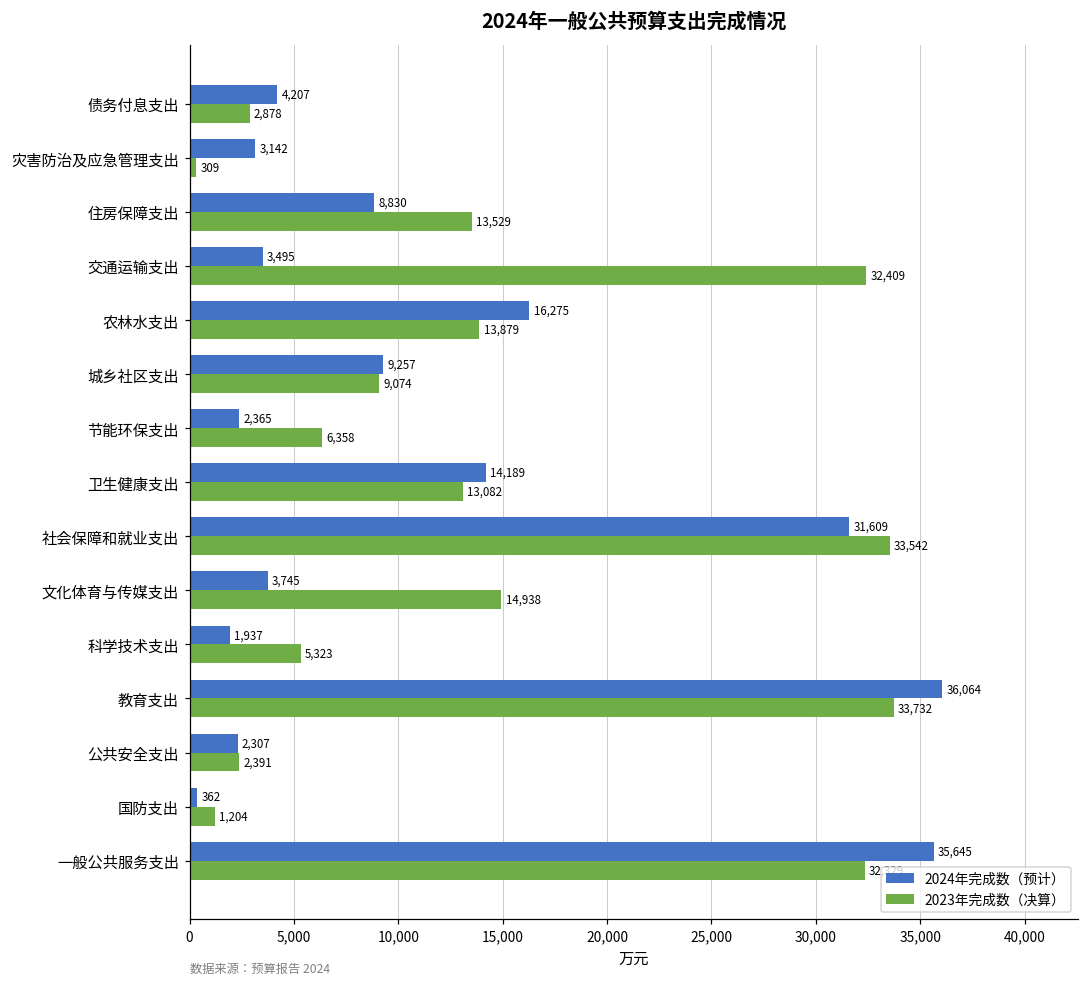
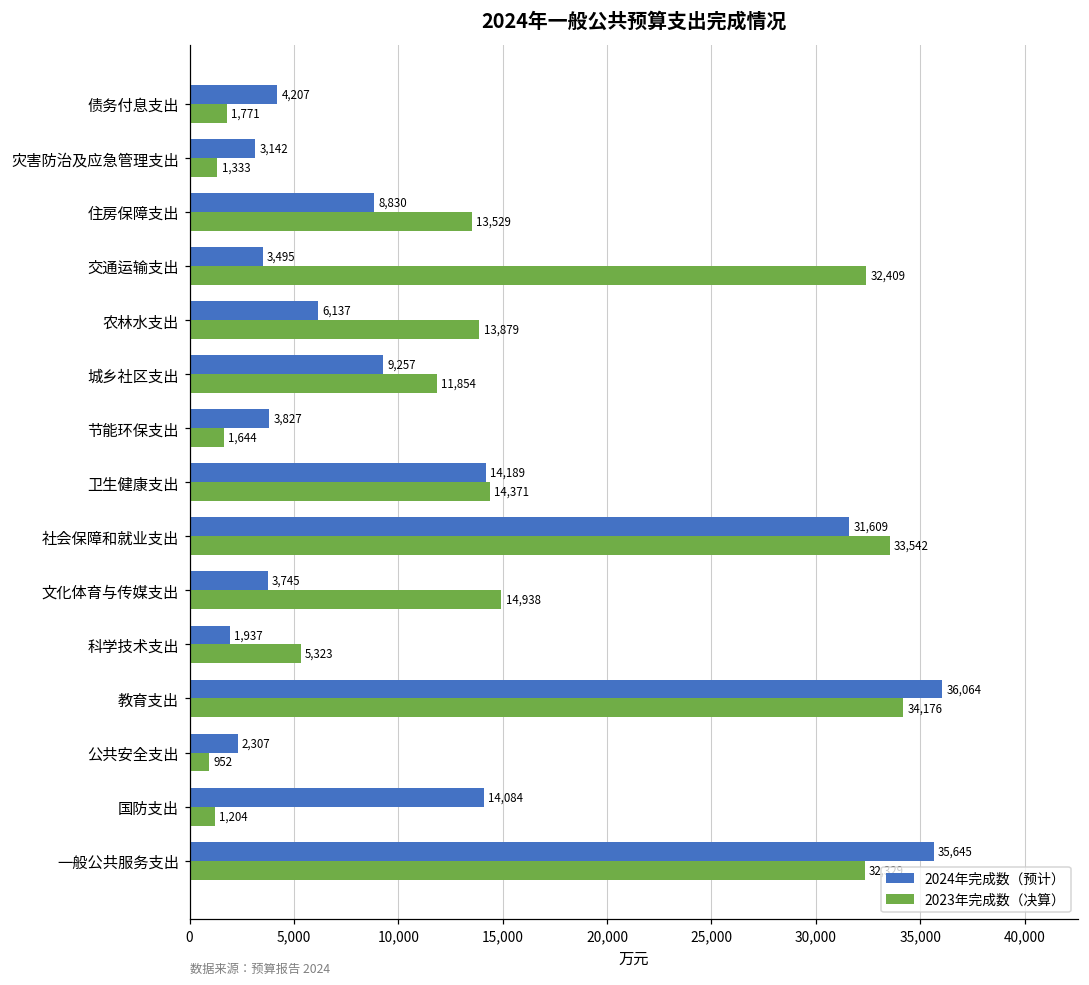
2023年完成数（决算）, 债务付息支出: 2,878 -> 1,771
2023年完成数（决算）, 灾害防治及应急管理支出: 309 -> 1,333
2024年完成数（预计）, 农林水支出: 16,275 -> 6,137
2023年完成数（决算）, 城乡社区支出: 9,074 -> 11,854
2024年完成数（预计）, 节能环保支出: 2,365 -> 3,827
2023年完成数（决算）, 节能环保支出: 6,358 -> 1,644
2023年完成数（决算）, 卫生健康支出: 13,082 -> 14,371
2023年完成数（决算）, 教育支出: 33,732 -> 34,176
2023年完成数（决算）, 公共安全支出: 2,391 -> 952
2024年完成数（预计）, 国防支出: 362 -> 14,084
